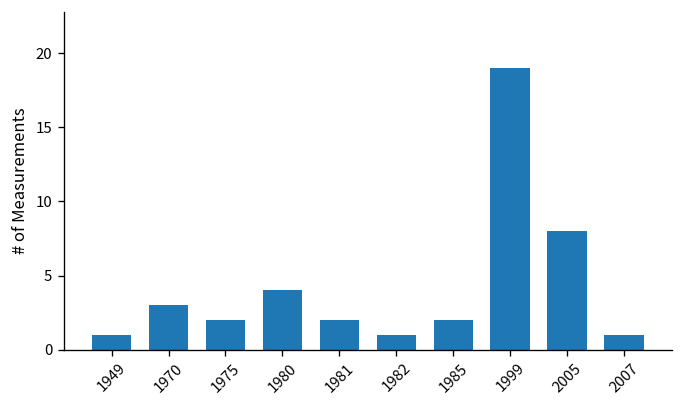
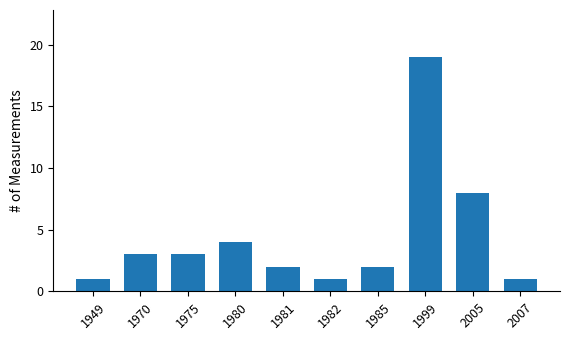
1975: 2 -> 3
